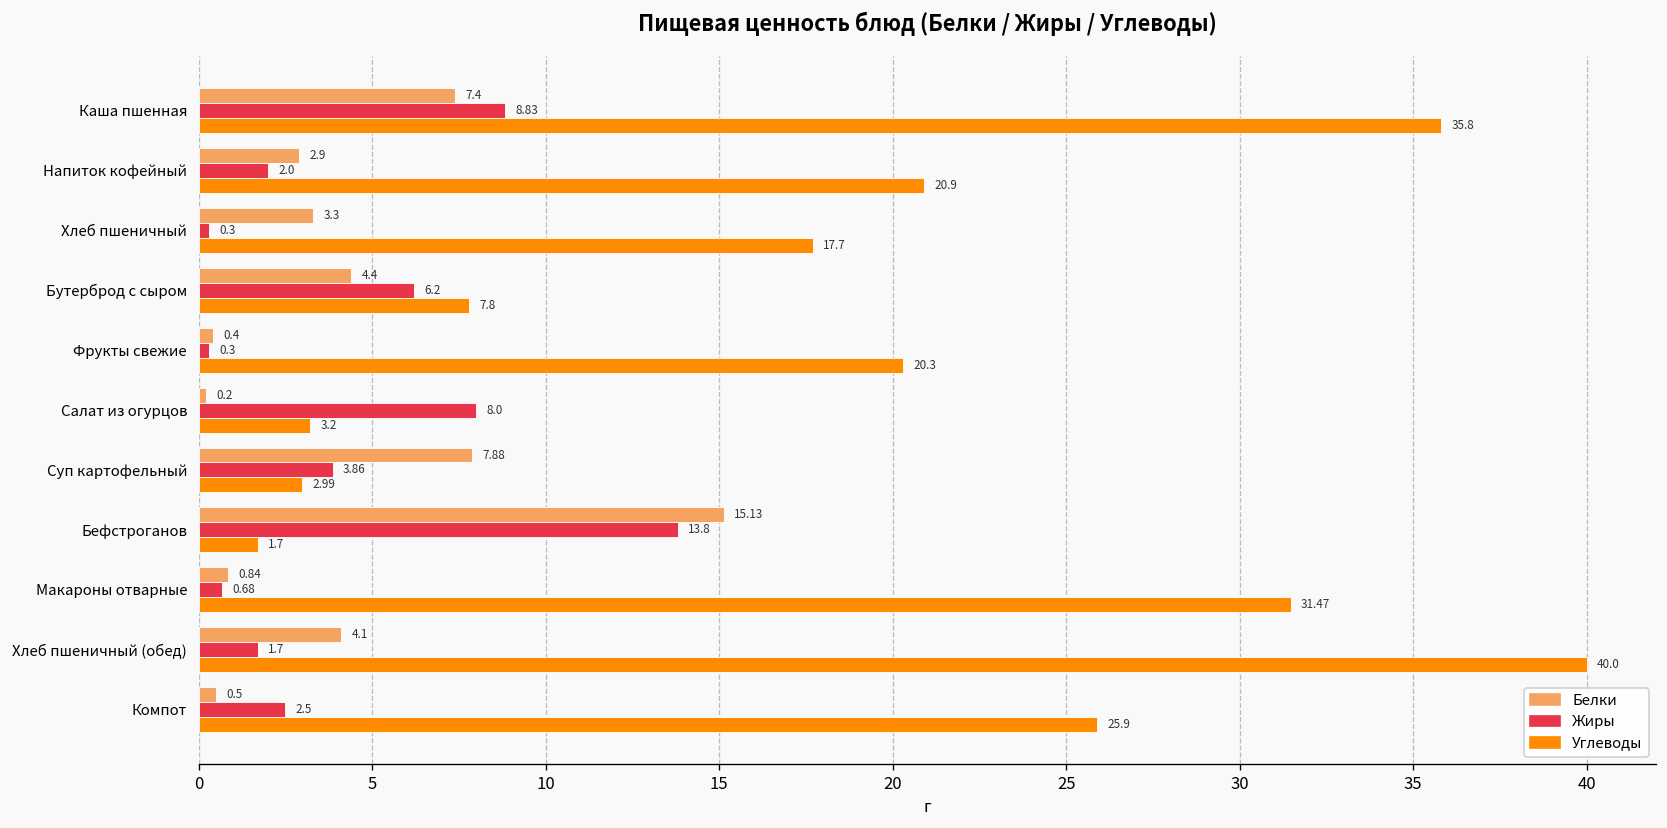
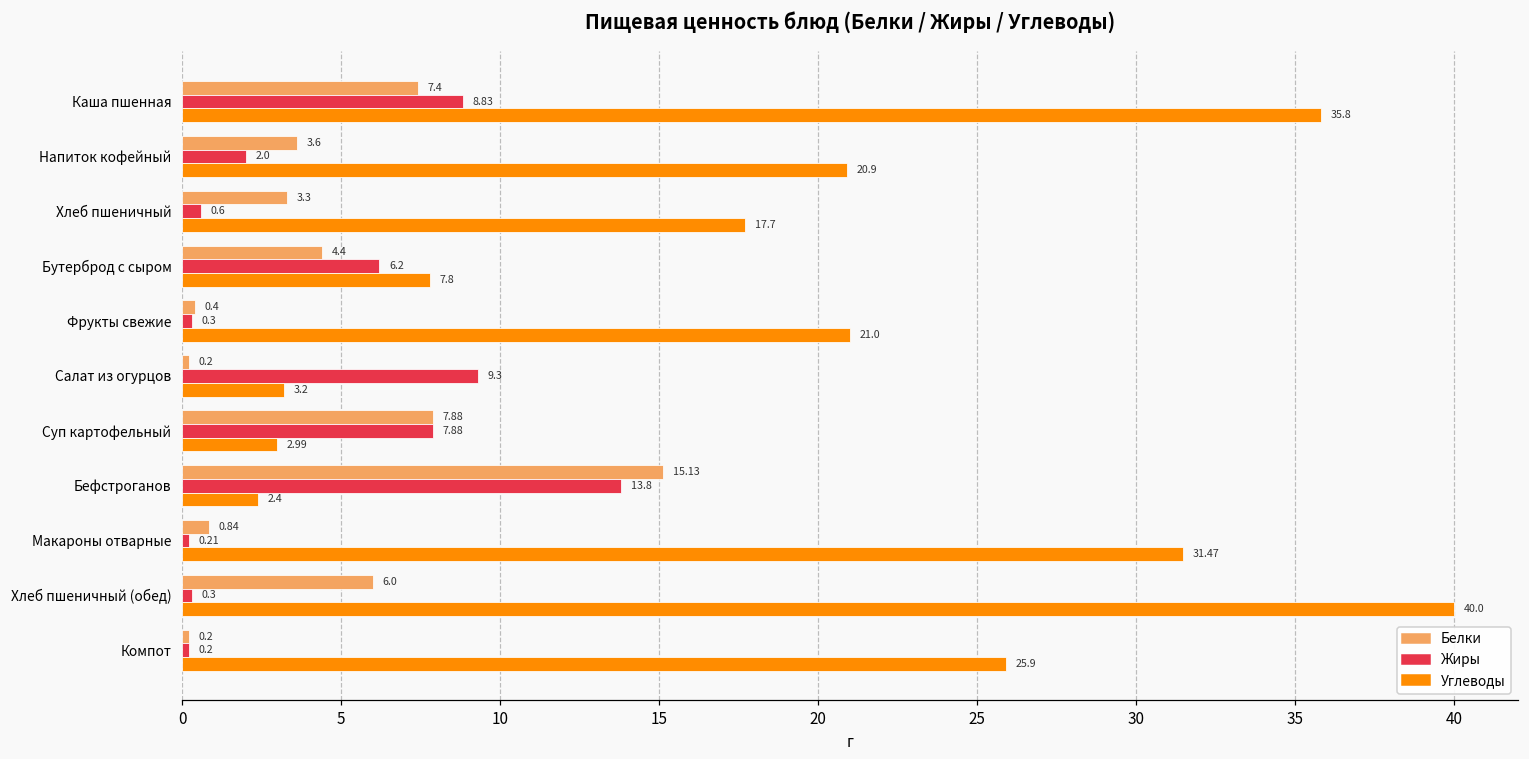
Белки, Напиток кофейный: 2.9 -> 3.6
Жиры, Хлеб пшеничный: 0.3 -> 0.6
Углеводы, Фрукты свежие: 20.3 -> 21.0
Жиры, Салат из огурцов: 8.0 -> 9.3
Жиры, Суп картофельный: 3.86 -> 7.88
Углеводы, Бефстроганов: 1.7 -> 2.4
Жиры, Макароны отварные: 0.68 -> 0.21
Белки, Хлеб пшеничный (обед): 4.1 -> 6.0
Жиры, Хлеб пшеничный (обед): 1.7 -> 0.3
Белки, Компот: 0.5 -> 0.2
Жиры, Компот: 2.5 -> 0.2
